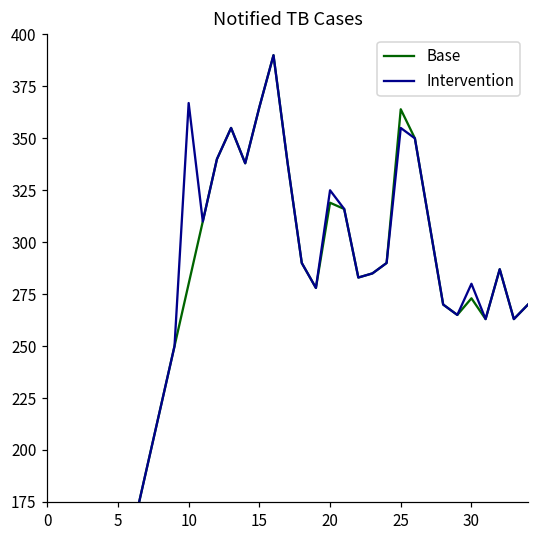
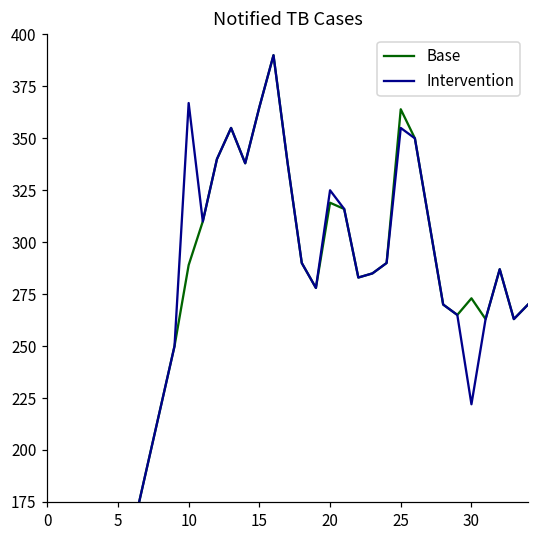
Base, 10: 280 -> 289
Intervention, 30: 280 -> 222
